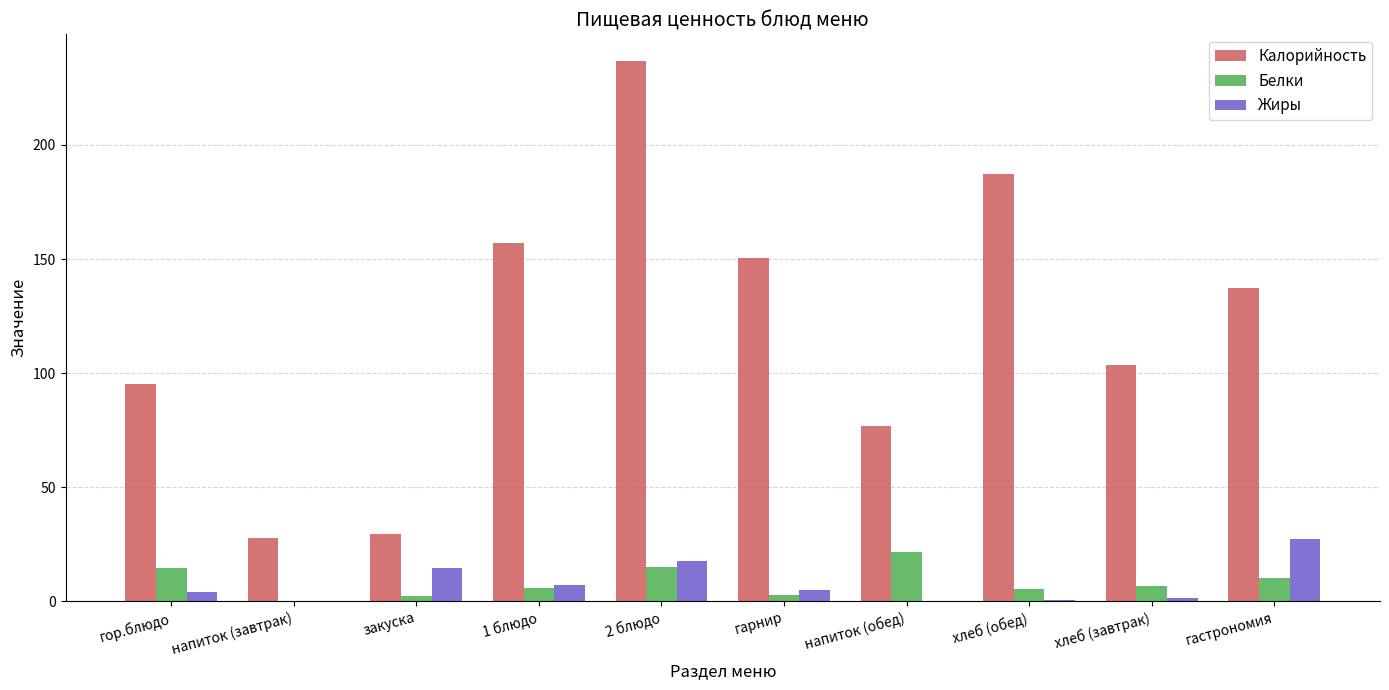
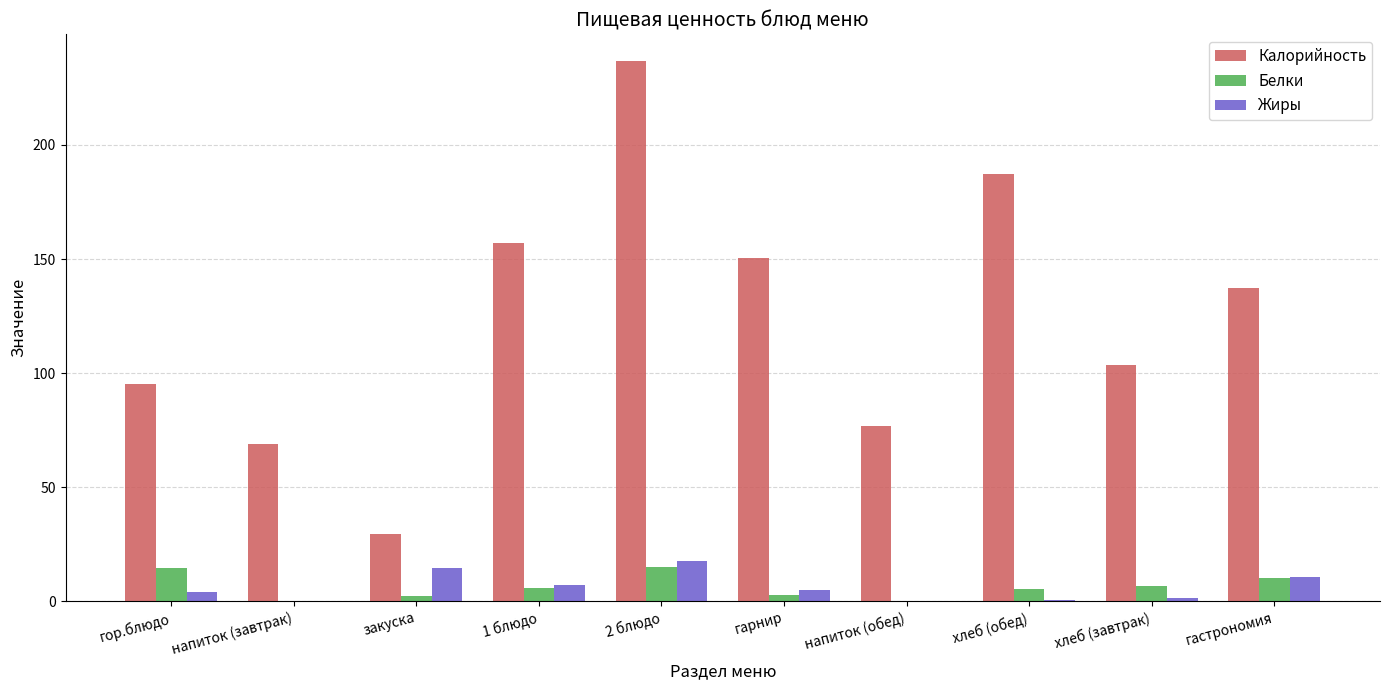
Калорийность, напиток (завтрак): 28 -> 69
Белки, напиток (обед): 22 -> 0
Жиры, гастрономия: 28 -> 11
